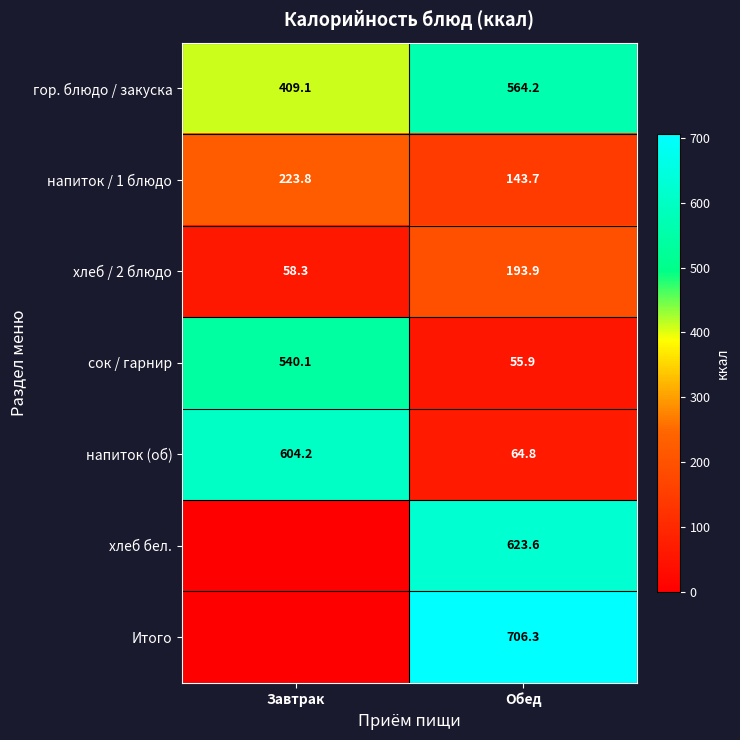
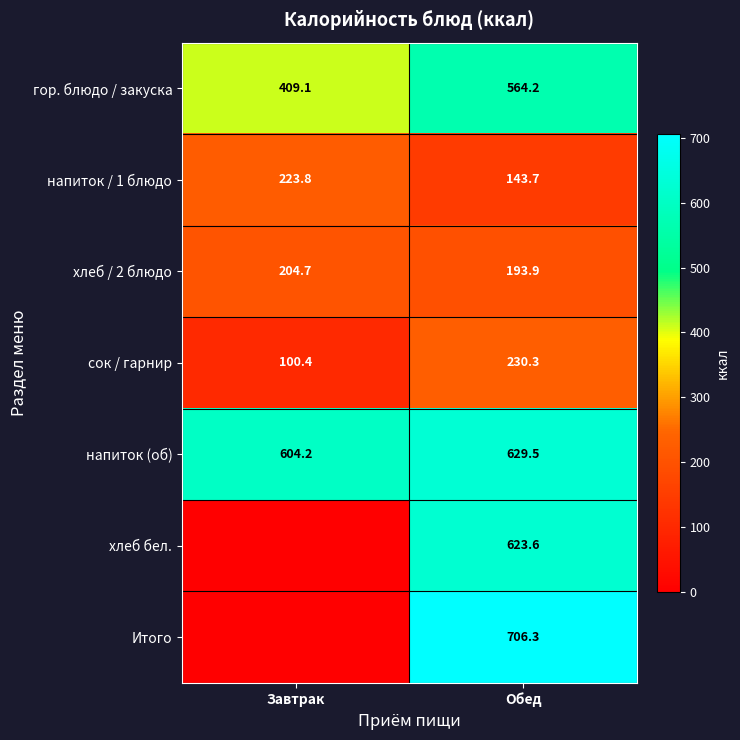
хлеб / 2 блюдо, Завтрак: 58.3 -> 204.7
сок / гарнир, Завтрак: 540.1 -> 100.4
сок / гарнир, Обед: 55.9 -> 230.3
напиток (об), Обед: 64.8 -> 629.5
